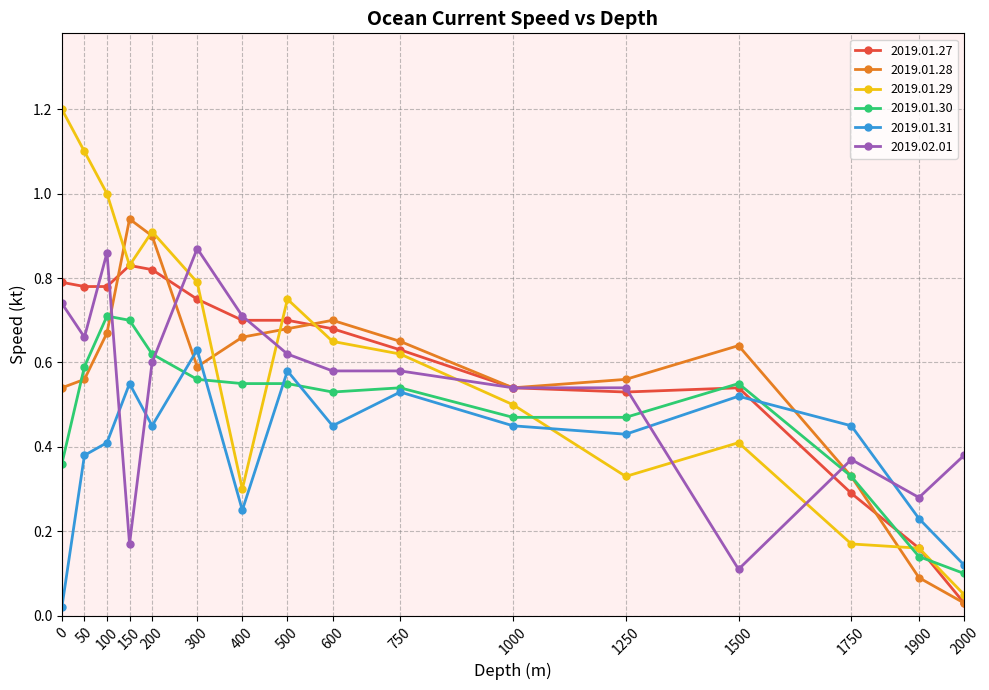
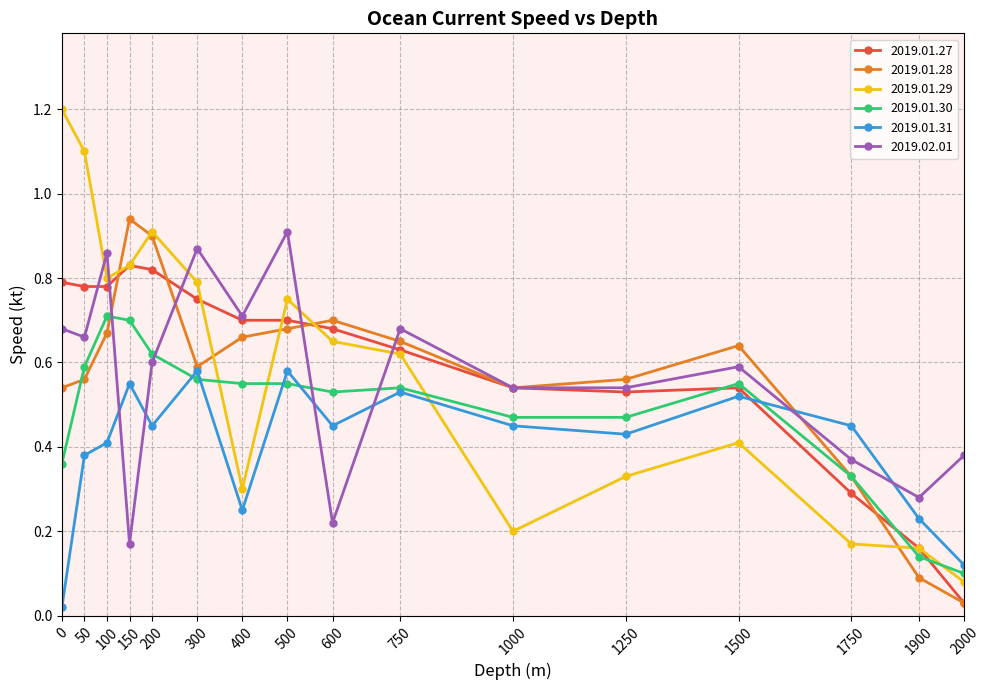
2019.02.01, 0: 0.74 -> 0.68
2019.01.29, 100: 1.0 -> 0.8
2019.01.31, 300: 0.63 -> 0.58
2019.02.01, 500: 0.62 -> 0.91
2019.02.01, 600: 0.58 -> 0.22
2019.02.01, 750: 0.58 -> 0.68
2019.01.29, 1000: 0.5 -> 0.2
2019.02.01, 1500: 0.11 -> 0.59
2019.01.29, 2000: 0.05 -> 0.08
